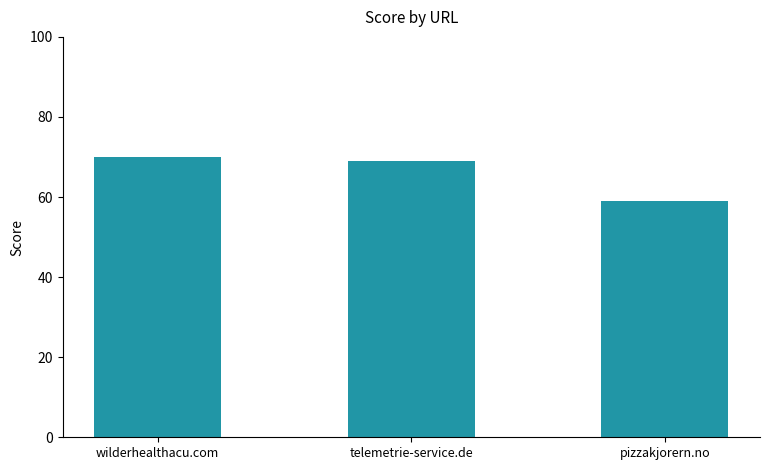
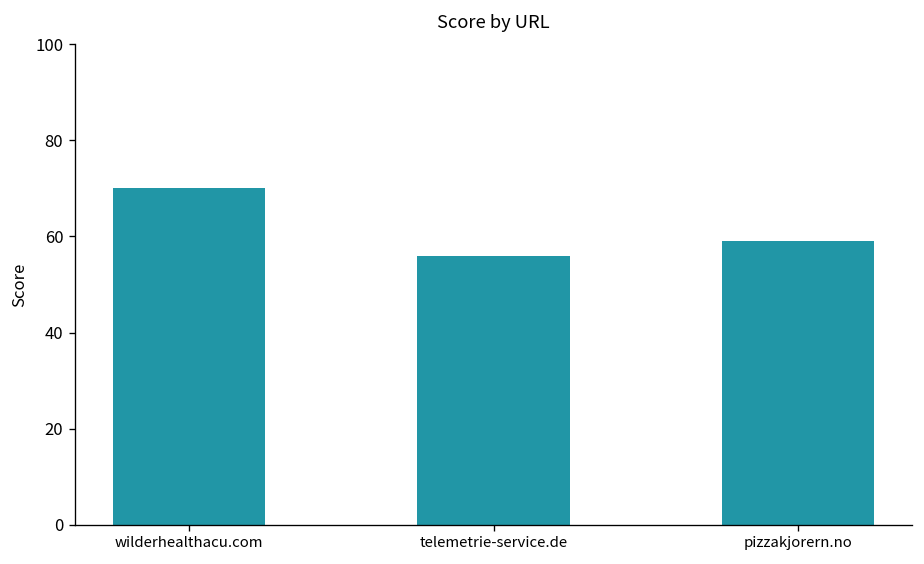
telemetrie-service.de: 69 -> 56
